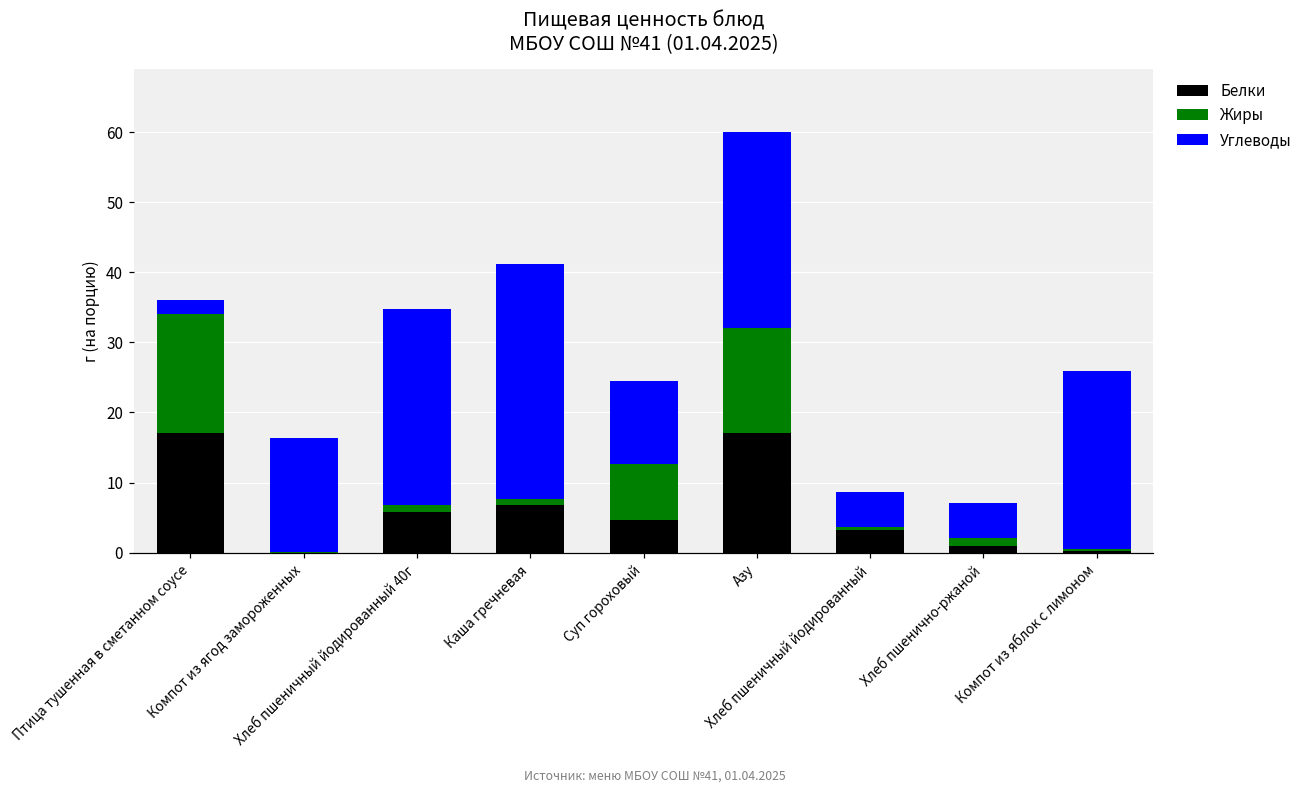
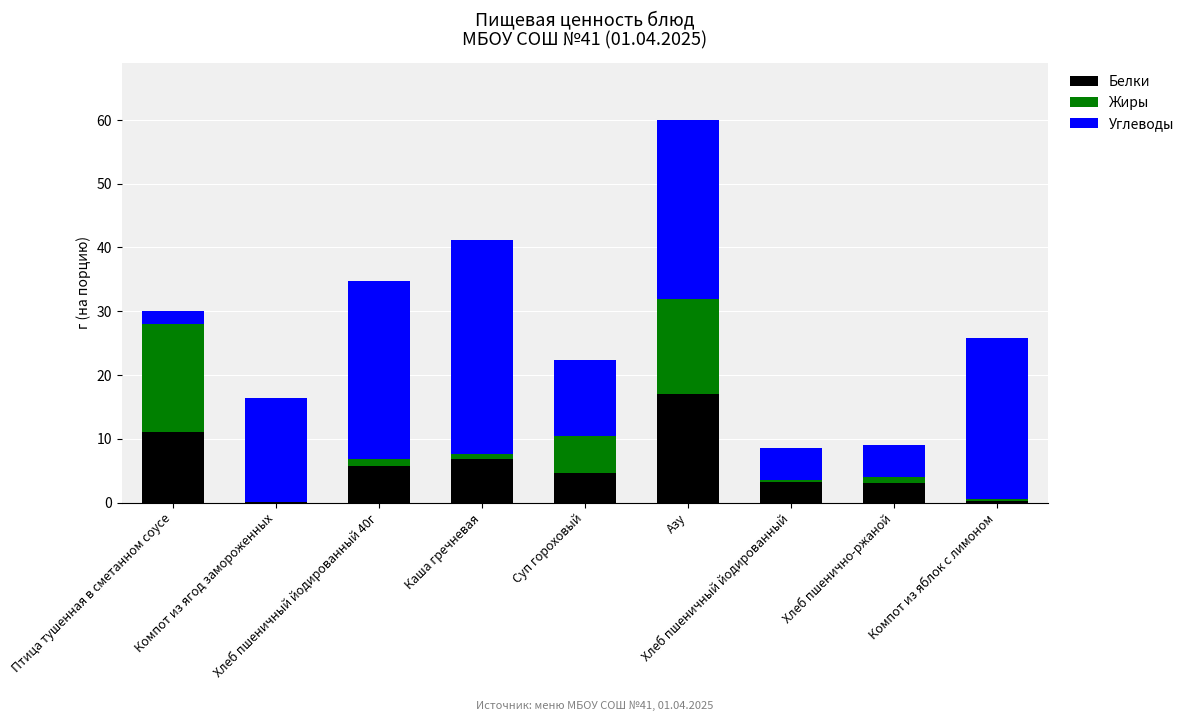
Белки, Птица тушенная в сметанном соусе: 17 -> 11
Жиры, Суп гороховый: 8 -> 6
Белки, Хлеб пшенично-ржаной: 1 -> 3
